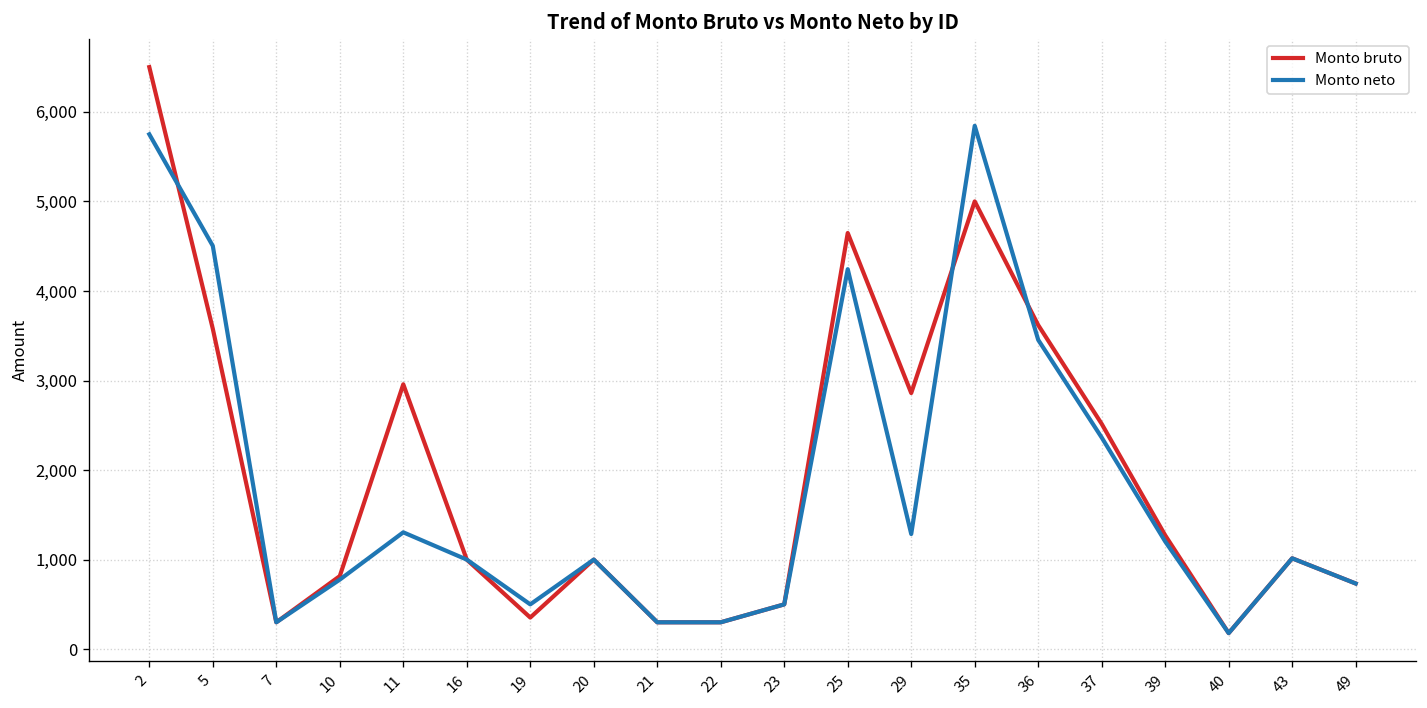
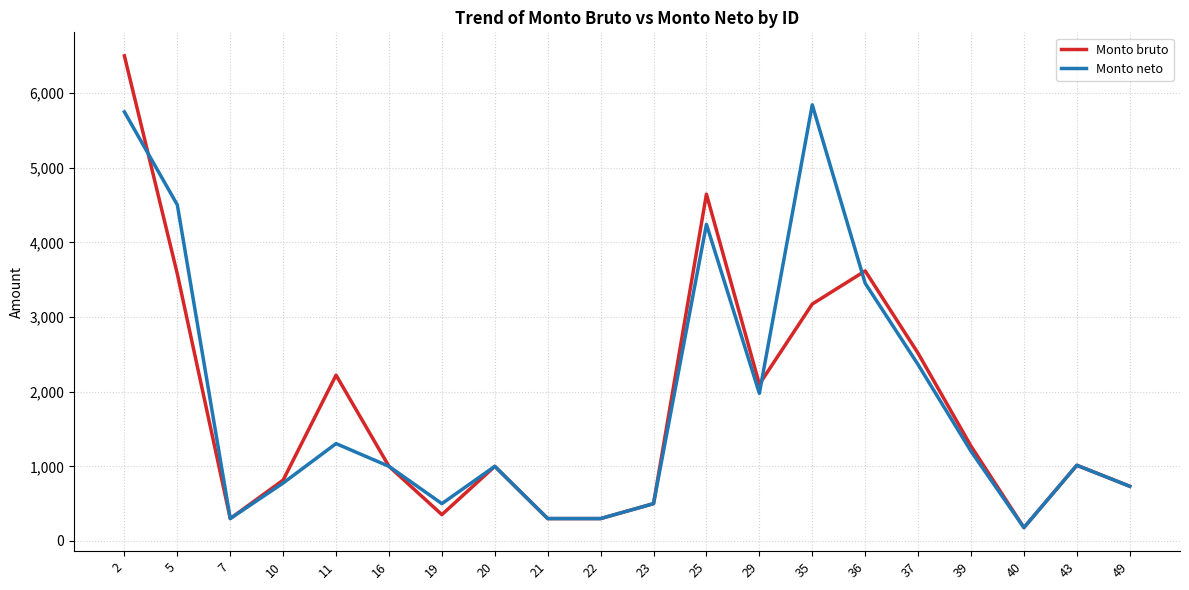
Monto bruto, 11: 3,000 -> 2,200
Monto bruto, 29: 2,900 -> 2,100
Monto neto, 29: 1,300 -> 2,000
Monto bruto, 35: 5,000 -> 3,200
